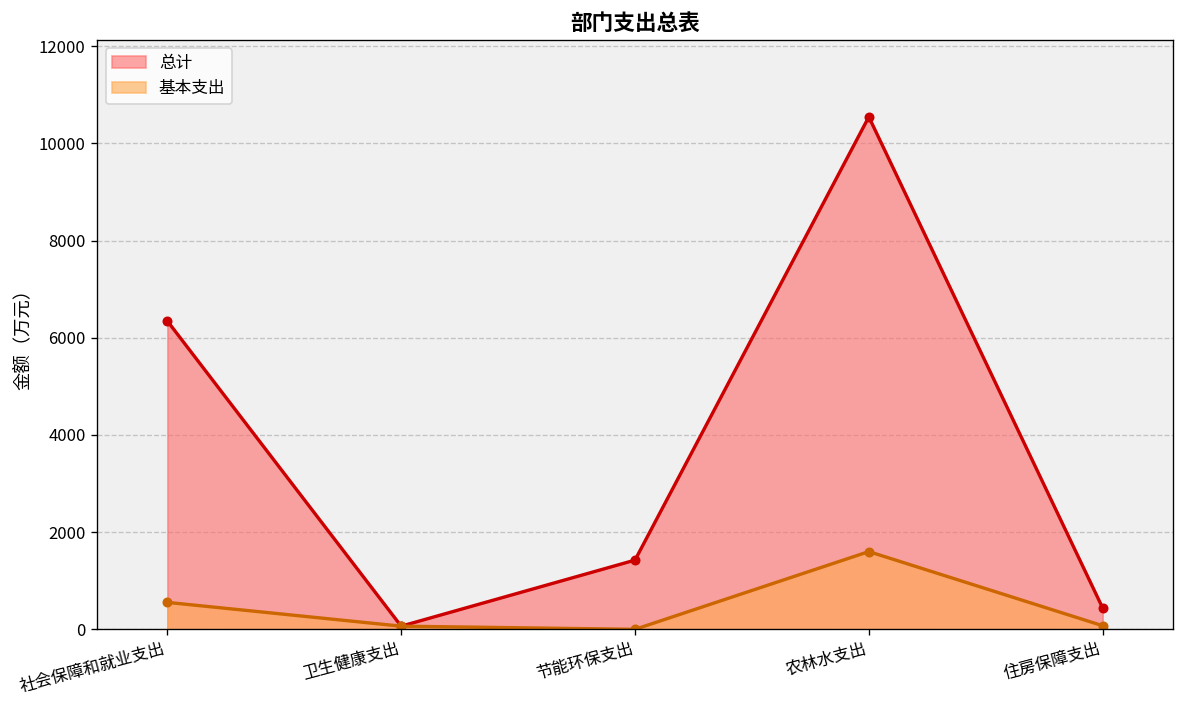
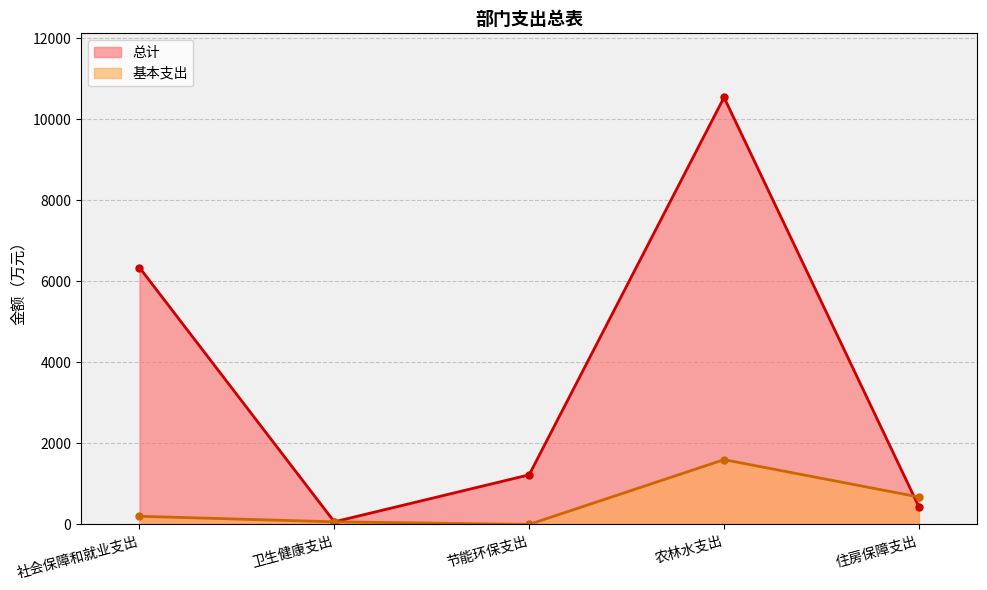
基本支出, 社会保障和就业支出: 600 -> 200
总计, 节能环保支出: 1400 -> 1200
基本支出, 住房保障支出: 100 -> 700
